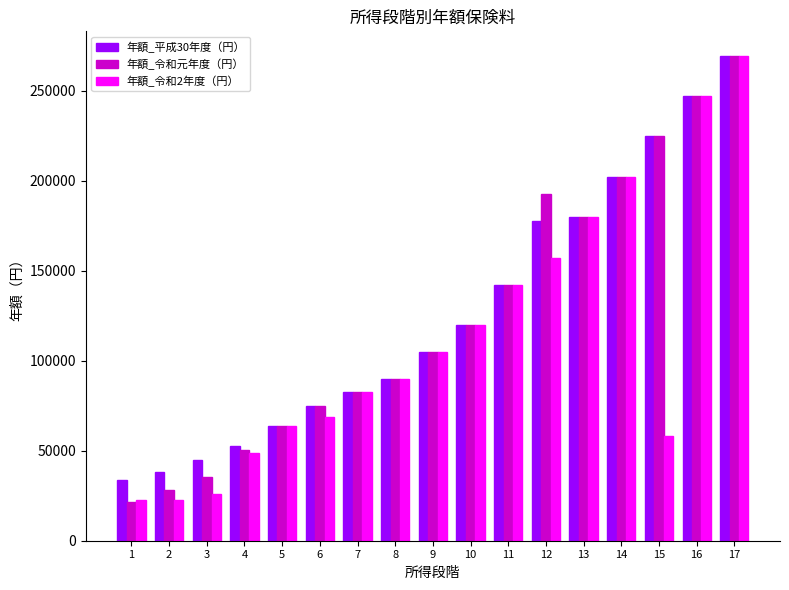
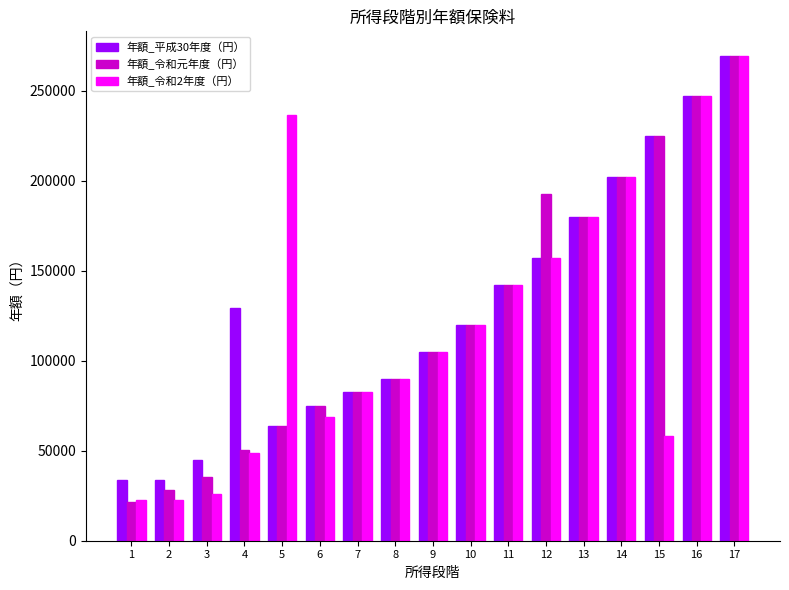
年額_平成30年度（円）, 2: 38000 -> 34000
年額_平成30年度（円）, 4: 52000 -> 130000
年額_令和2年度（円）, 5: 64000 -> 237000
年額_平成30年度（円）, 12: 178000 -> 157000
